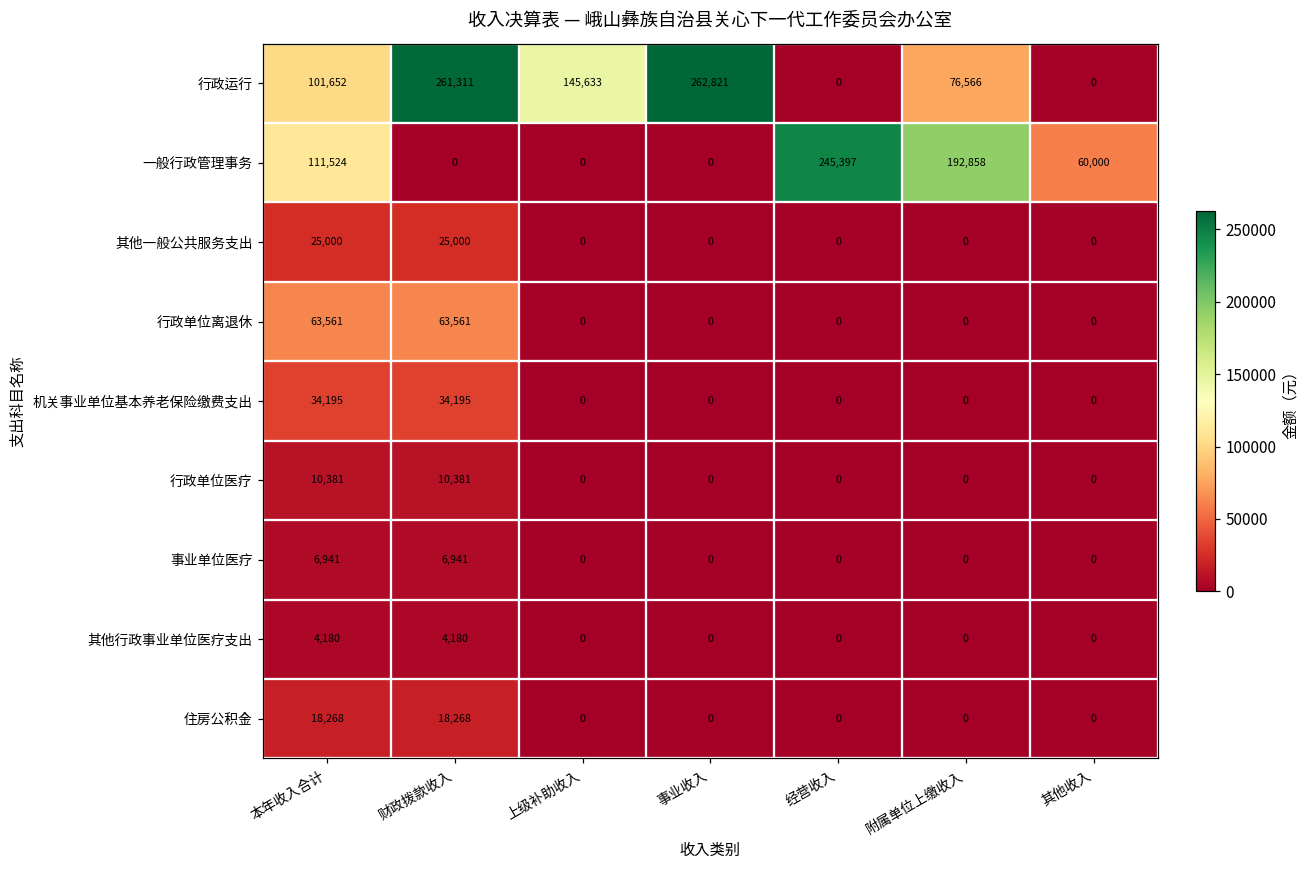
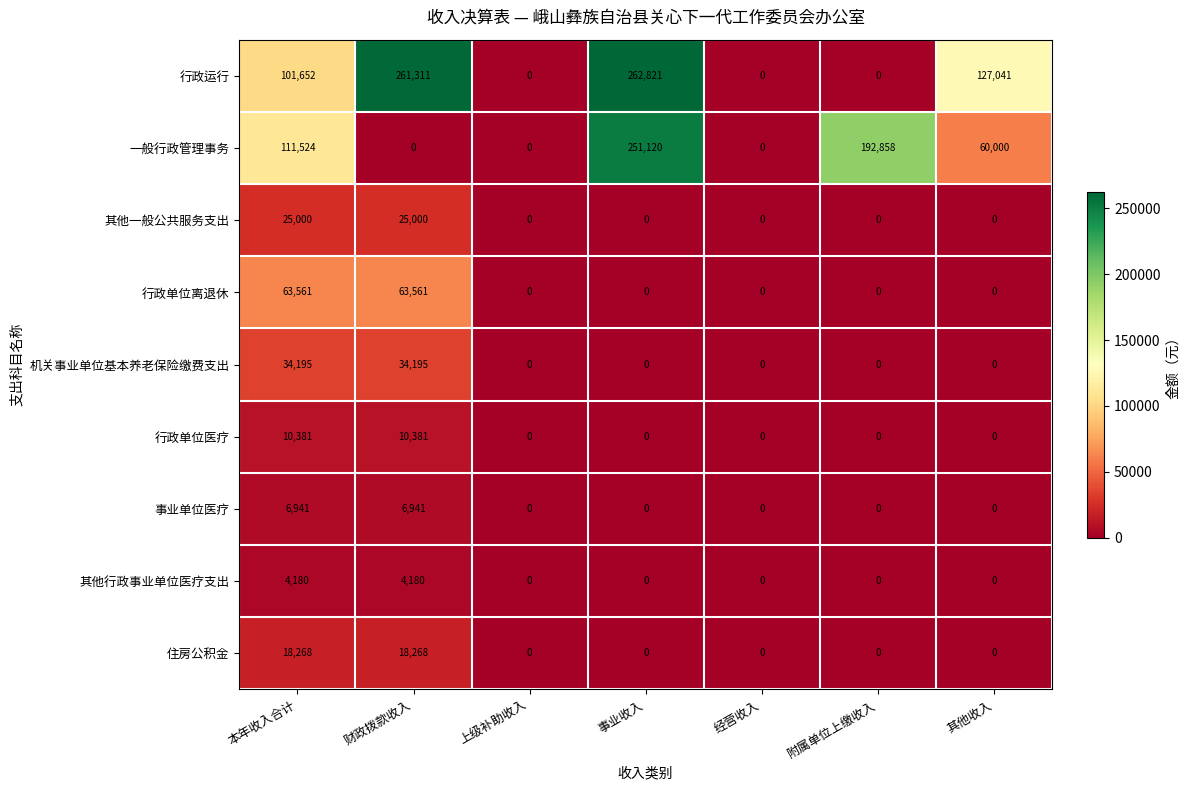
行政运行, 上级补助收入: 145,633 -> 0
行政运行, 附属单位上缴收入: 76,566 -> 0
行政运行, 其他收入: 0 -> 127,041
一般行政管理事务, 事业收入: 0 -> 251,120
一般行政管理事务, 经营收入: 245,397 -> 0
